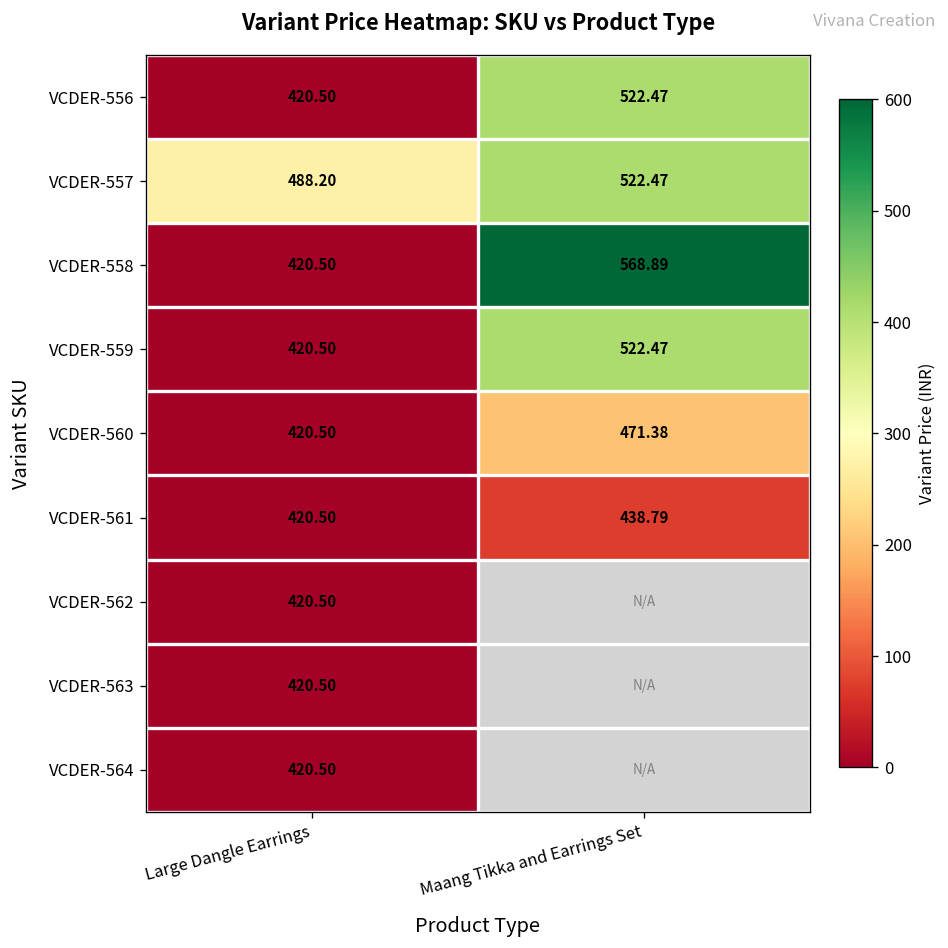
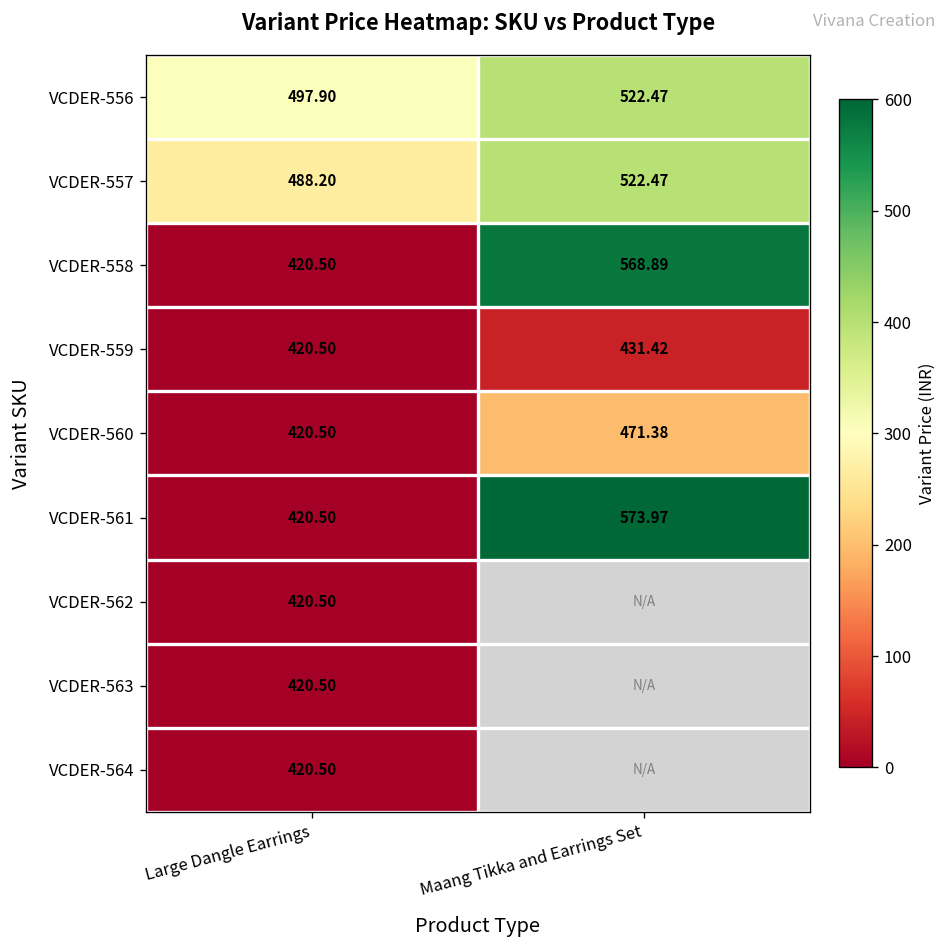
VCDER-556, Large Dangle Earrings: 420.50 -> 497.90
VCDER-559, Maang Tikka and Earrings Set: 522.47 -> 431.42
VCDER-561, Maang Tikka and Earrings Set: 438.79 -> 573.97
